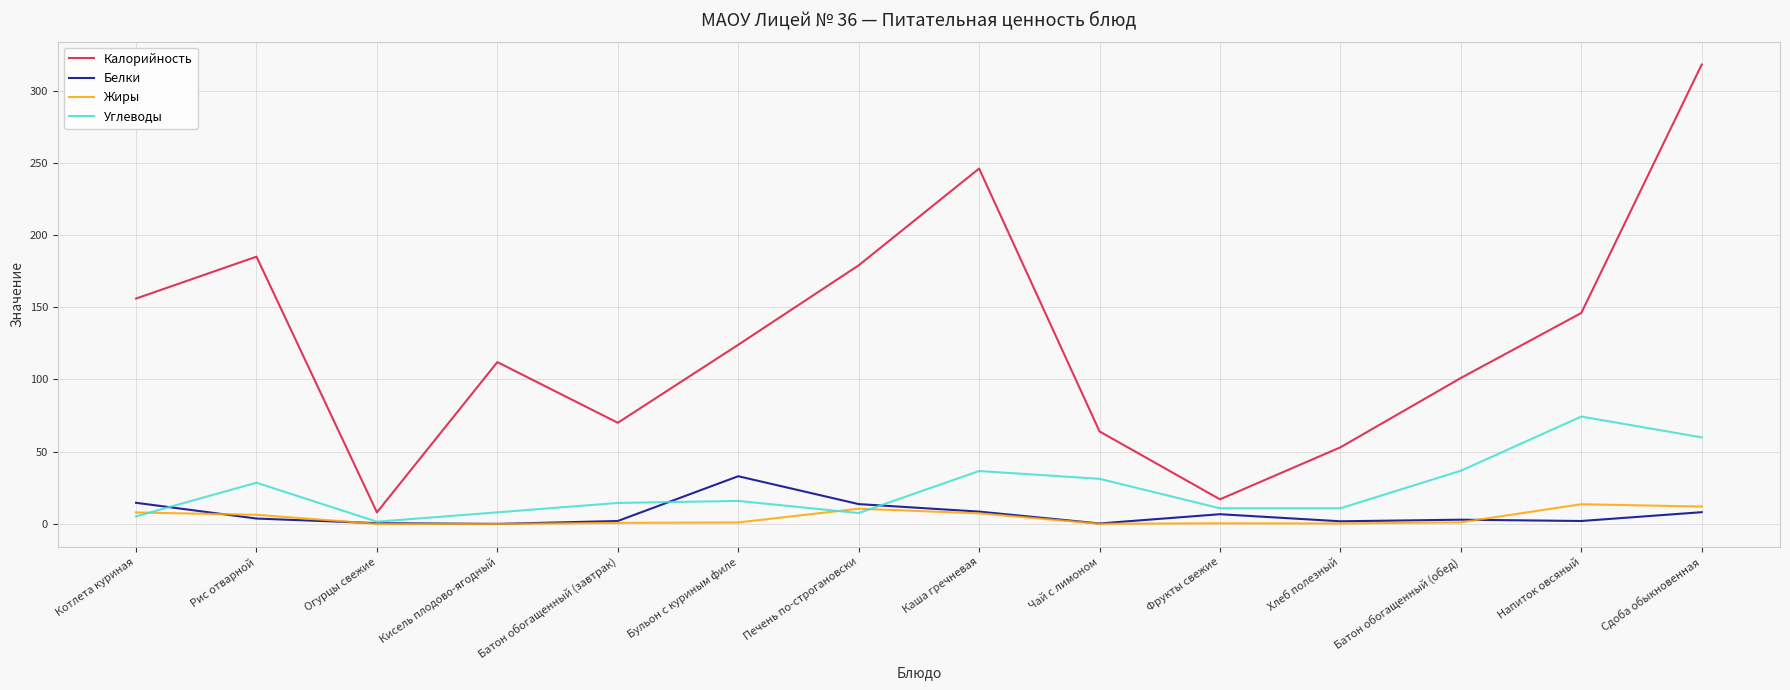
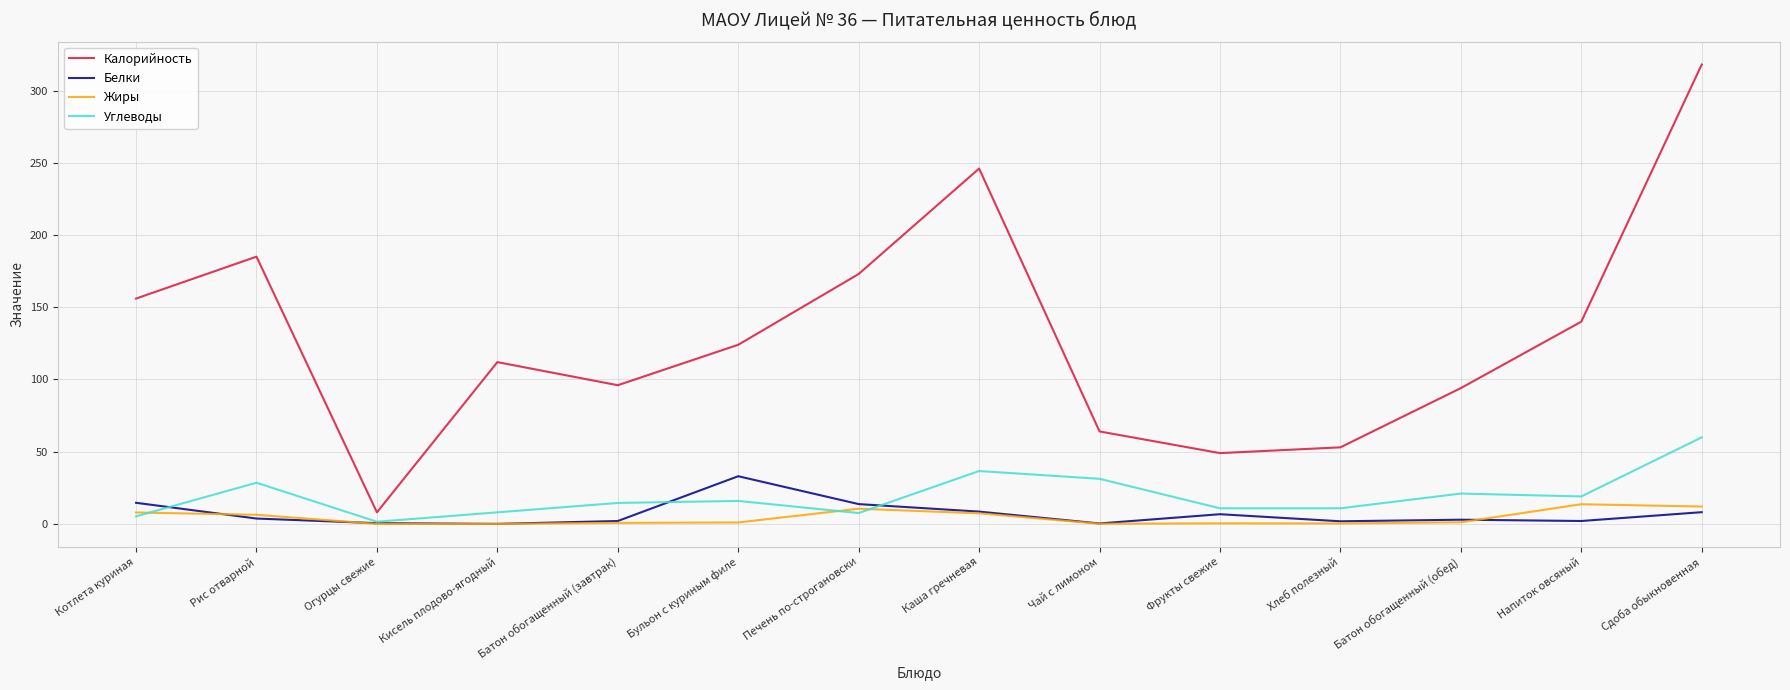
Калорийность, Батон обогащенный (завтрак): 70 -> 96
Калорийность, Печень по-строгановски: 179 -> 173
Калорийность, Фрукты свежие: 17 -> 49
Калорийность, Батон обогащенный (обед): 101 -> 94
Углеводы, Батон обогащенный (обед): 37 -> 21
Калорийность, Напиток овсяный: 146 -> 140
Углеводы, Напиток овсяный: 74 -> 19
